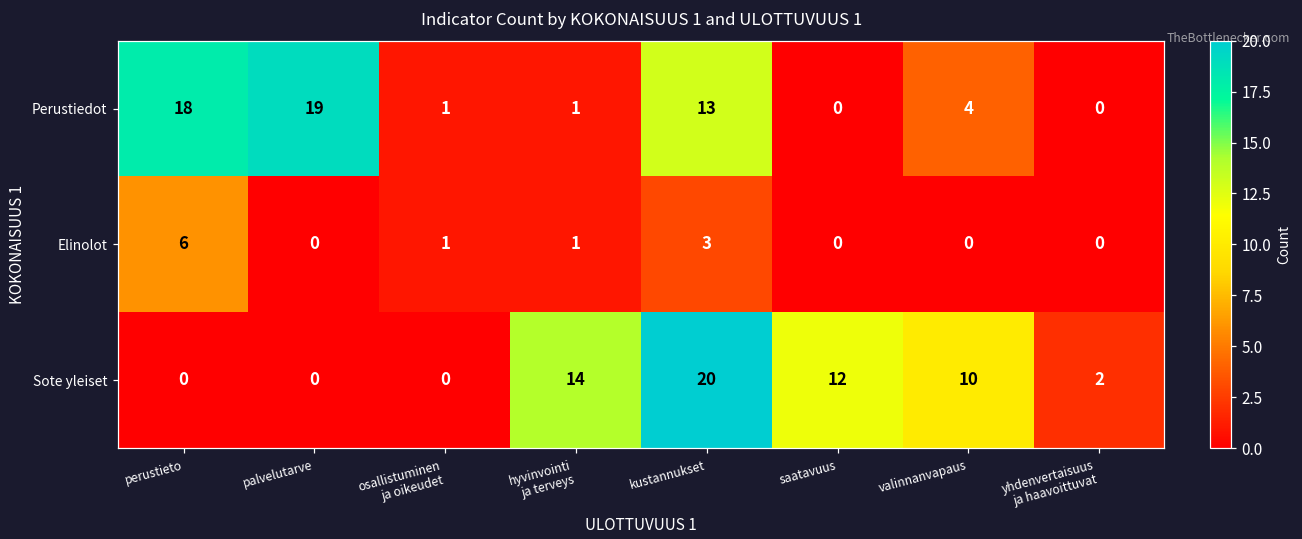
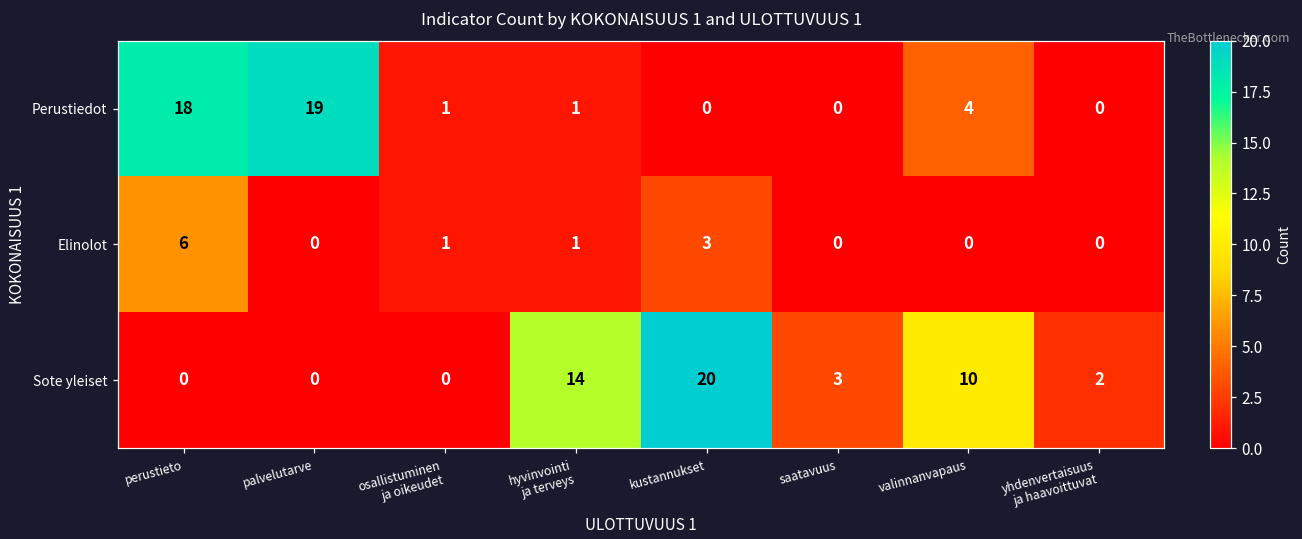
Perustiedot, kustannukset: 13 -> 0
Sote yleiset, saatavuus: 12 -> 3
